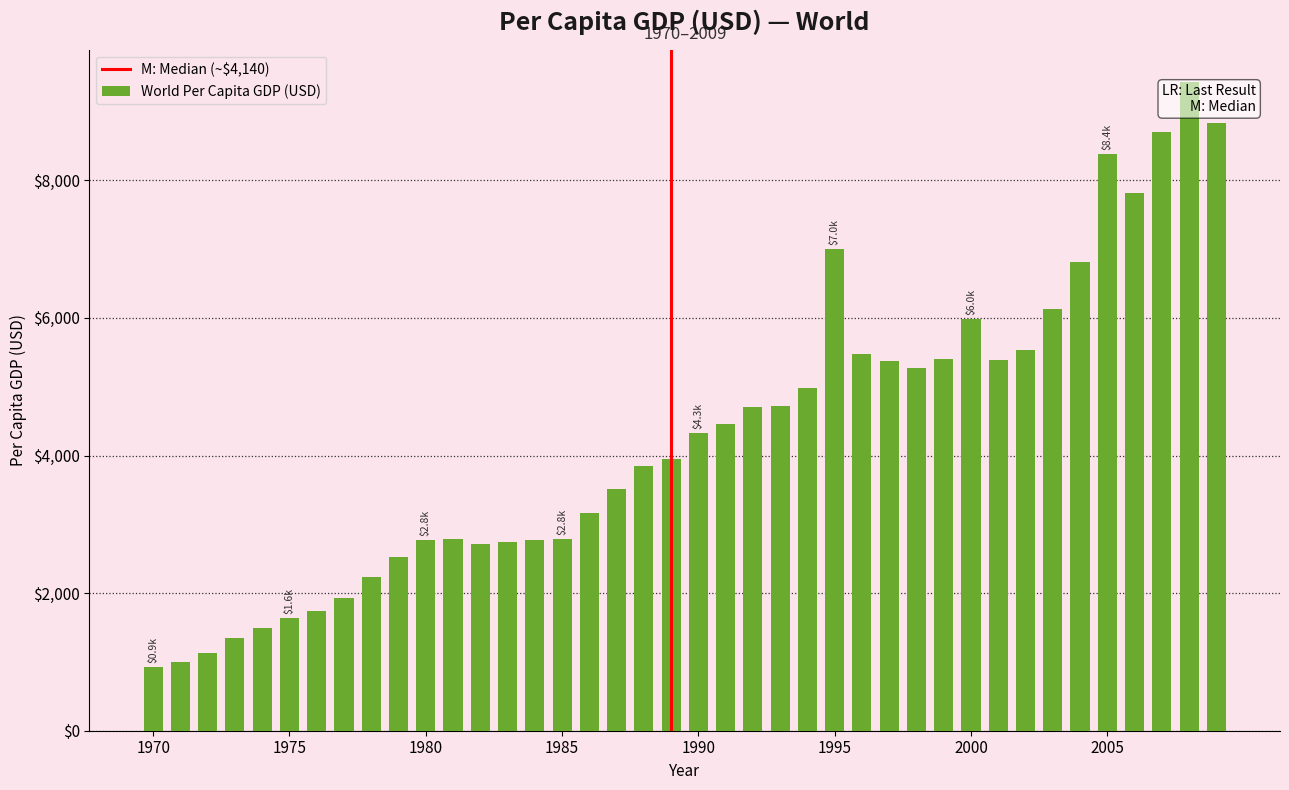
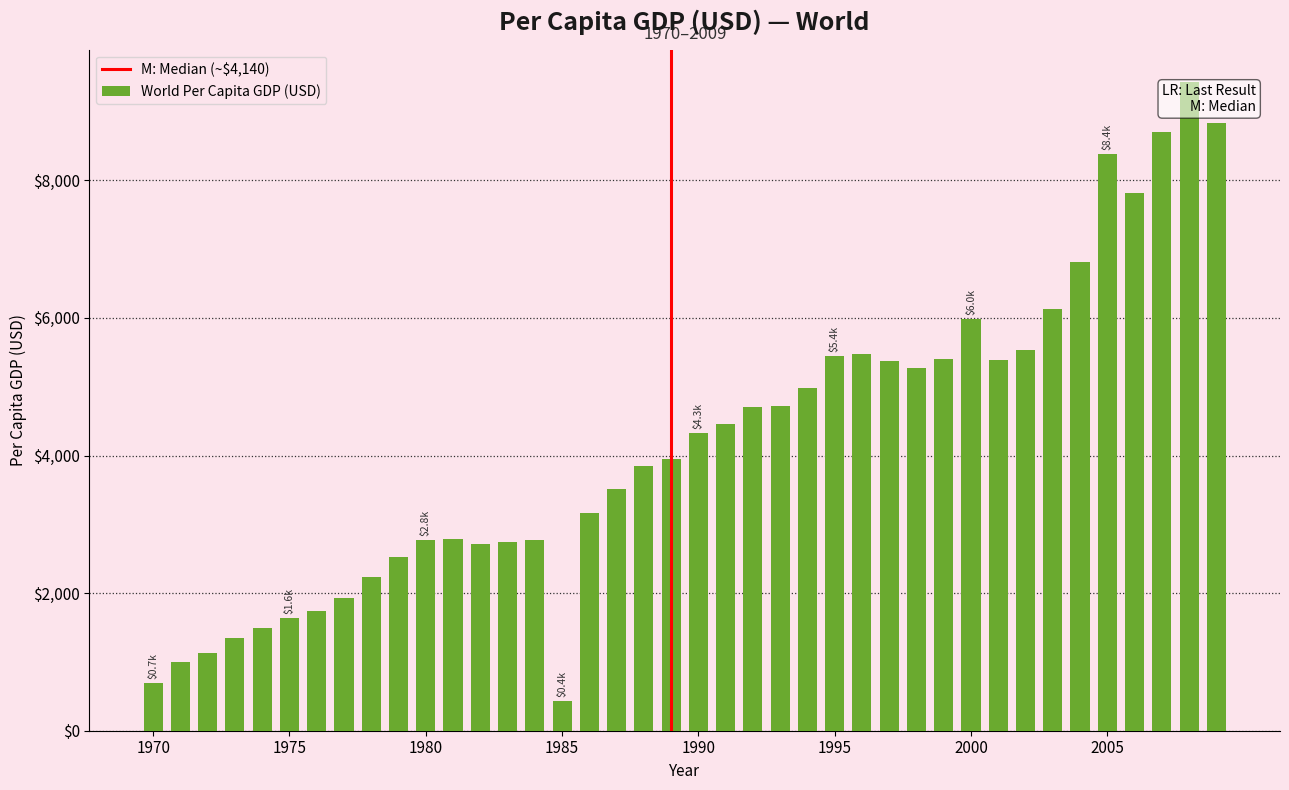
1970: $0.9k -> $0.7k
1985: $2.8k -> $0.4k
1995: $7.0k -> $5.4k
